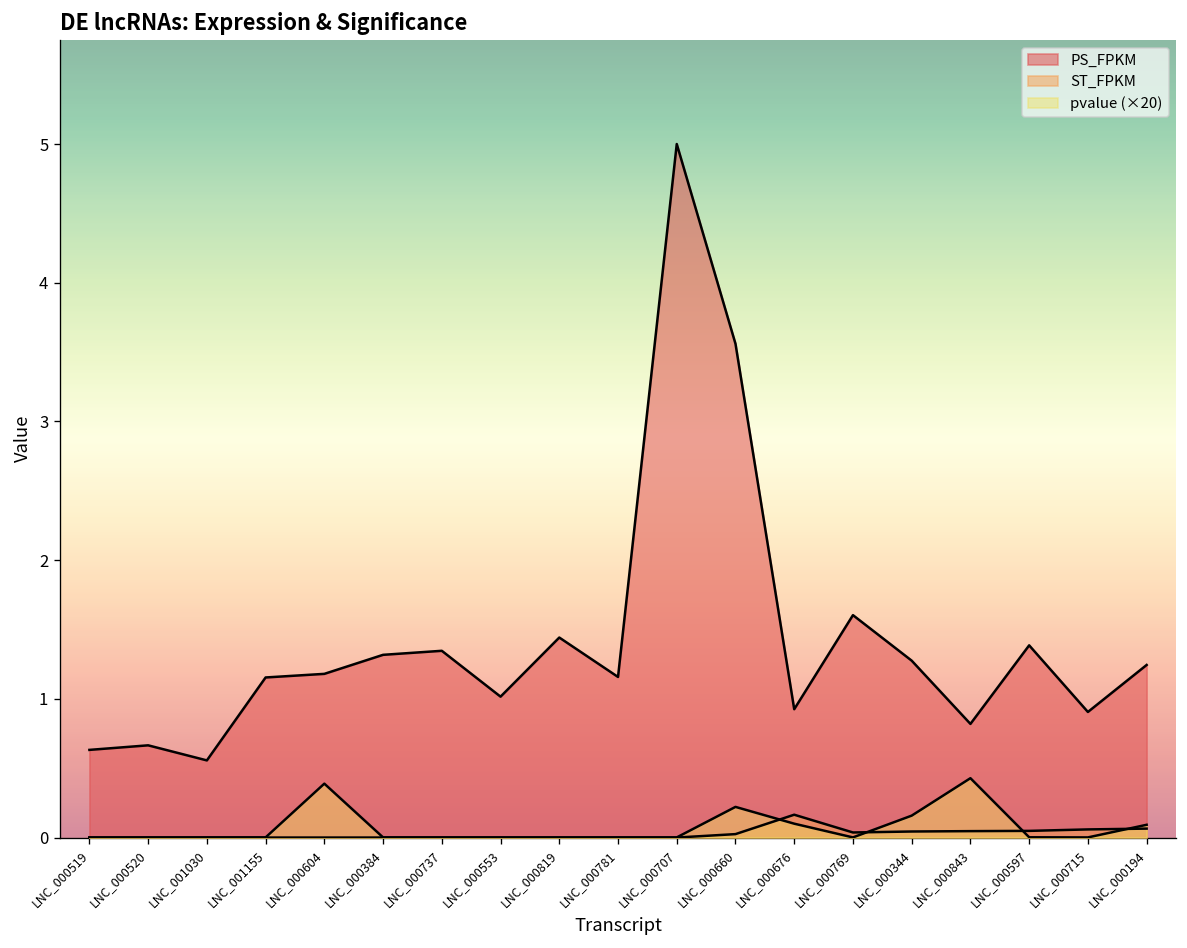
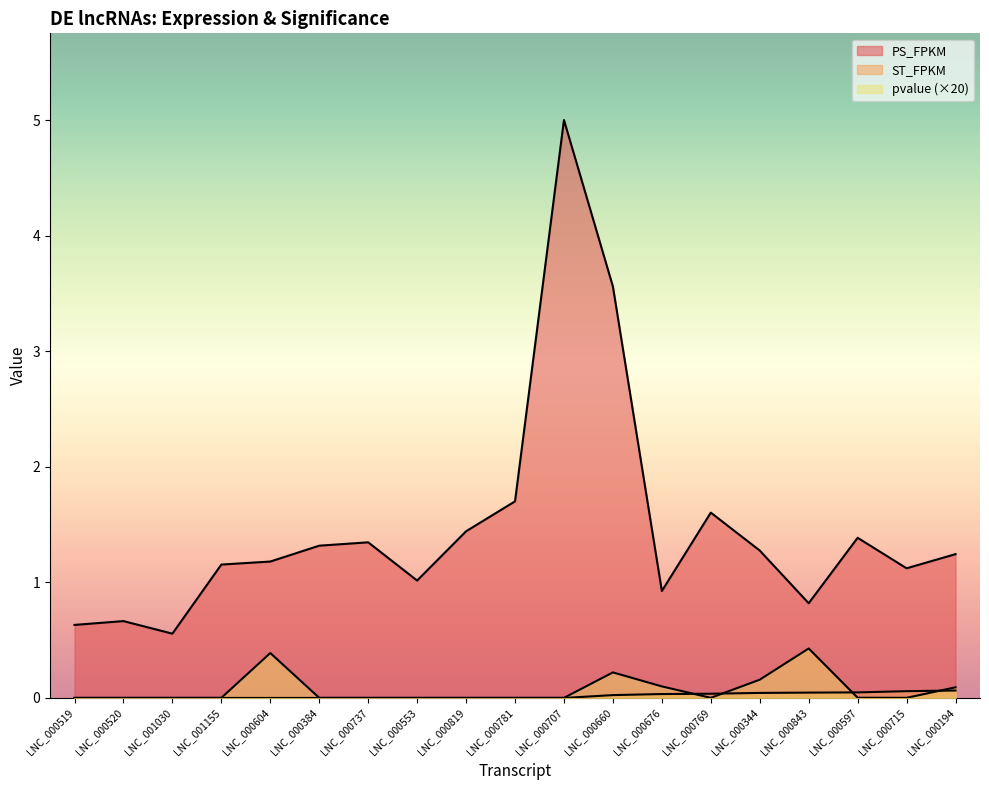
PS_FPKM, LNC_000781: 1.16 -> 1.70
ST_FPKM, LNC_000676: 0.16 -> 0.03
PS_FPKM, LNC_000715: 0.91 -> 1.12
